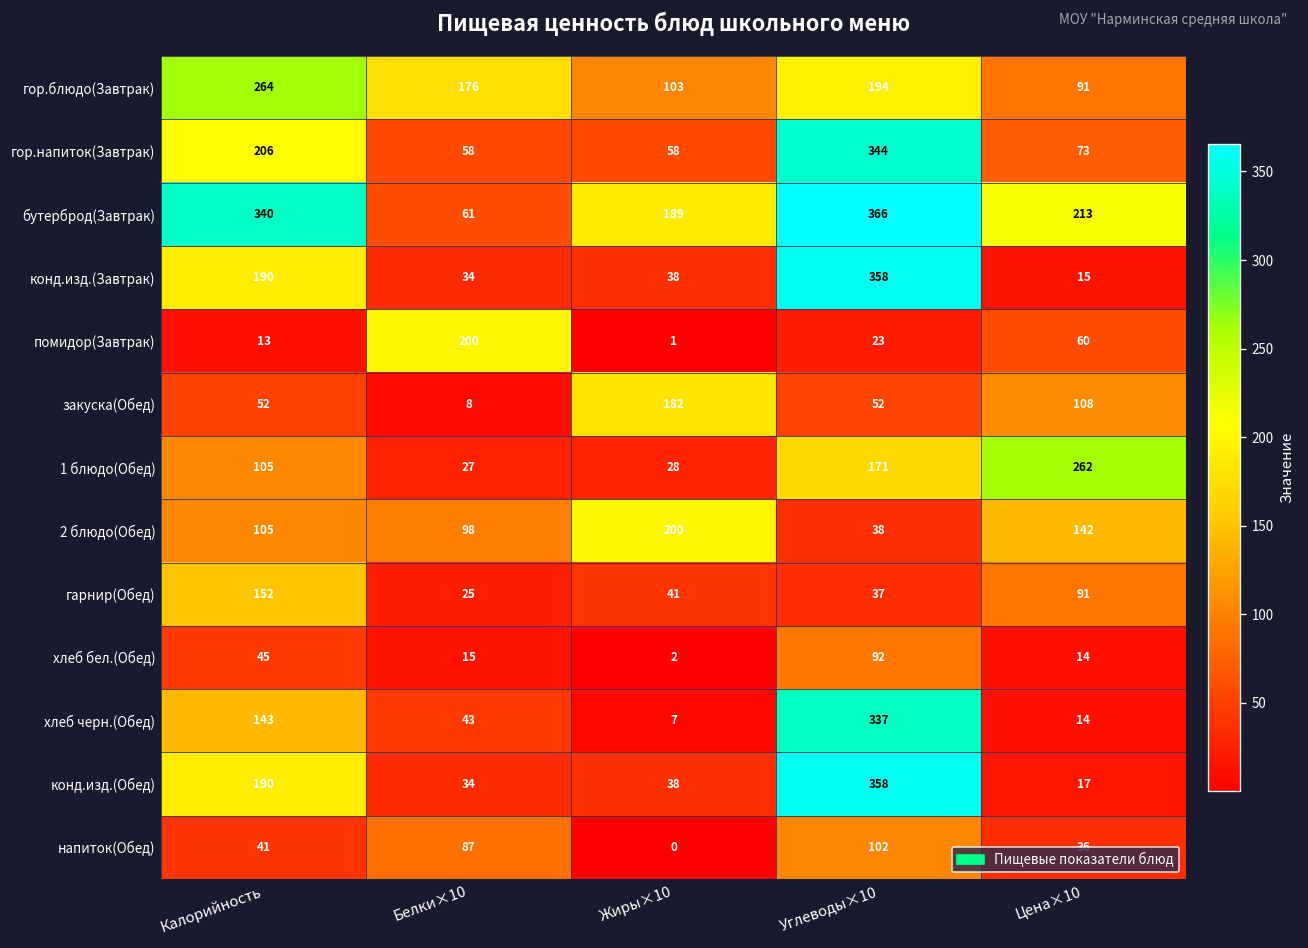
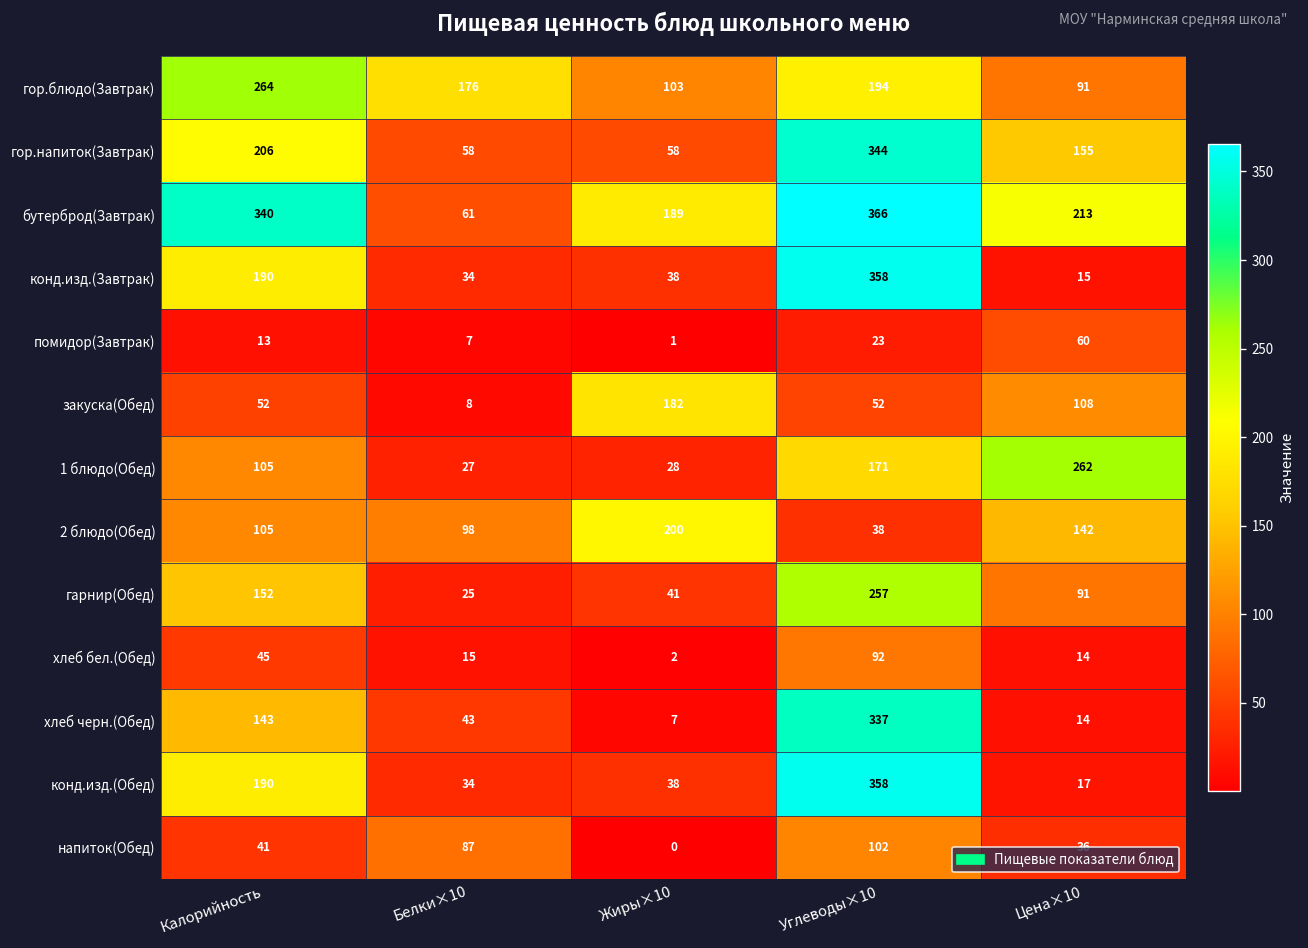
гор.напиток(Завтрак), Цена×10: 73 -> 155
помидор(Завтрак), Белки×10: 200 -> 7
гарнир(Обед), Углеводы×10: 37 -> 257
